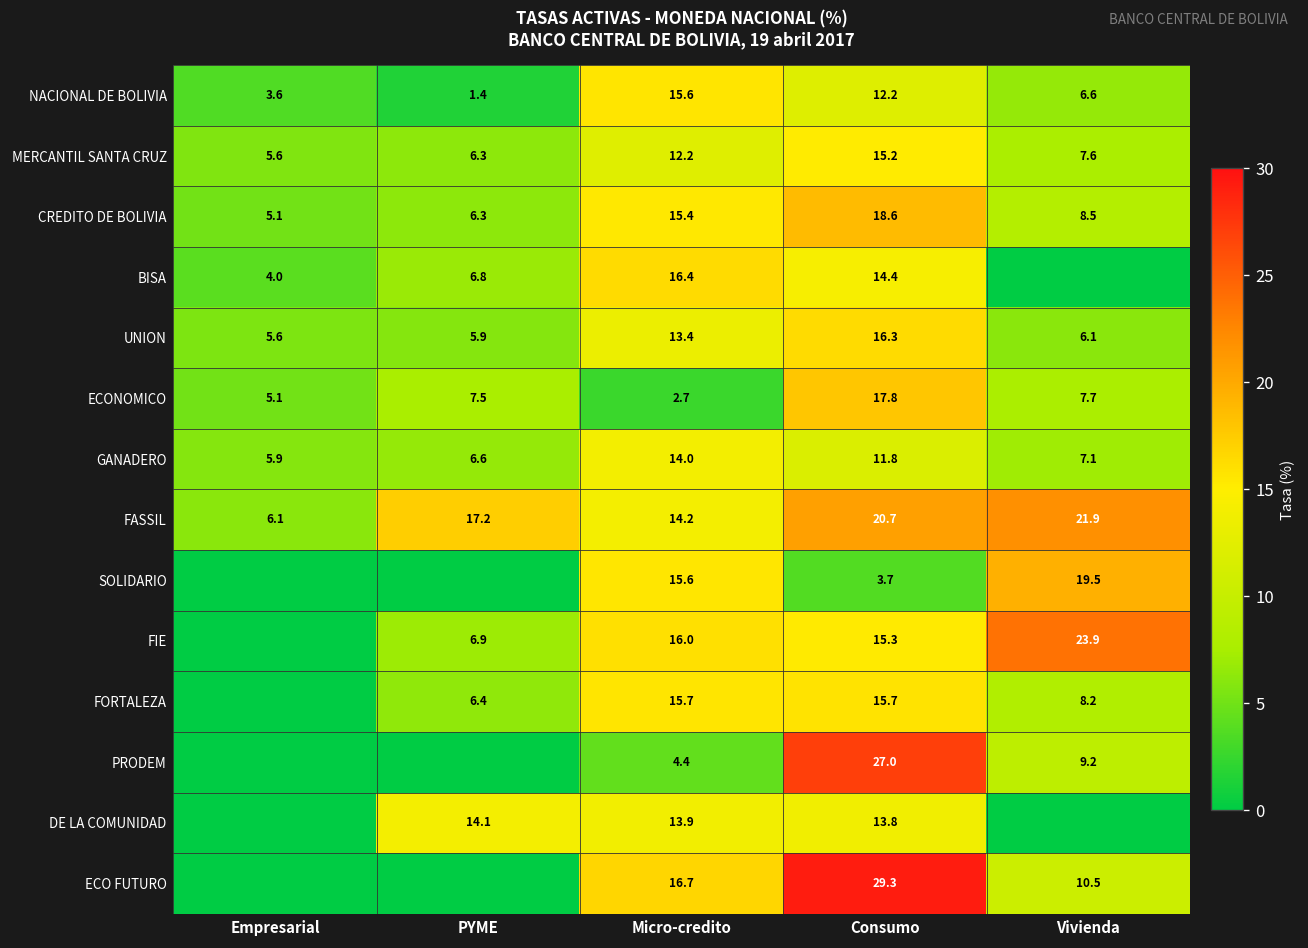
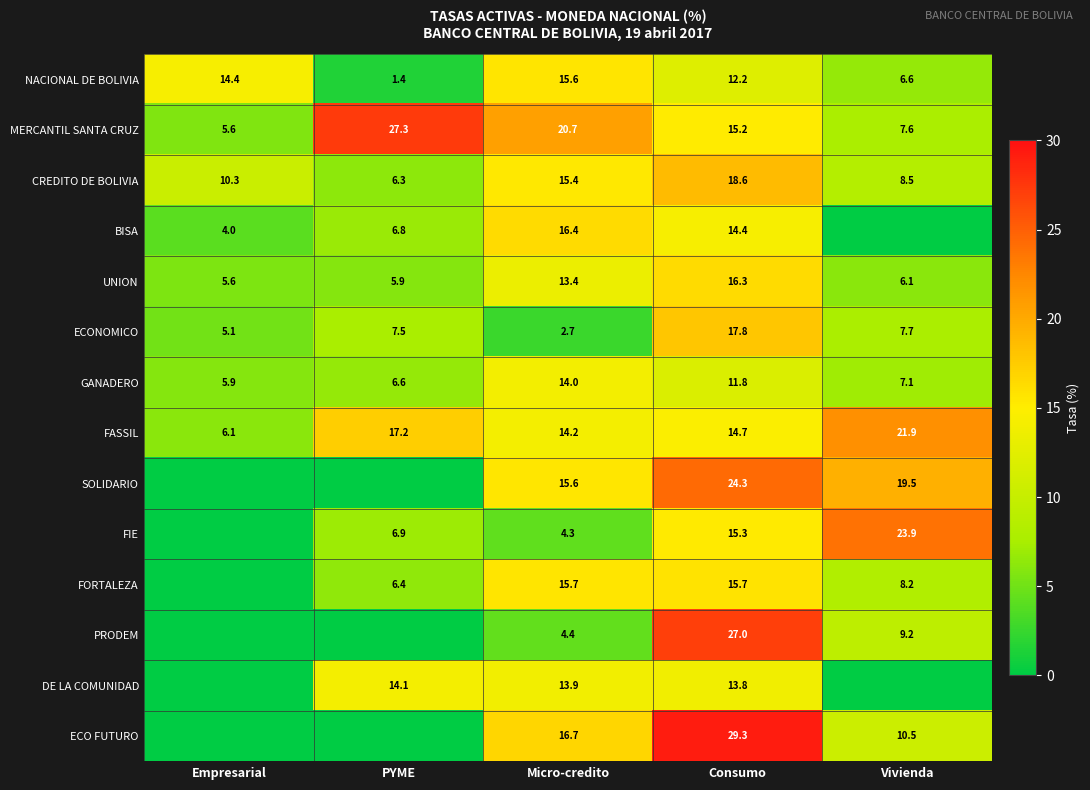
NACIONAL DE BOLIVIA, Empresarial: 3.6 -> 14.4
MERCANTIL SANTA CRUZ, PYME: 6.3 -> 27.3
MERCANTIL SANTA CRUZ, Micro-credito: 12.2 -> 20.7
CREDITO DE BOLIVIA, Empresarial: 5.1 -> 10.3
FASSIL, Consumo: 20.7 -> 14.7
SOLIDARIO, Consumo: 3.7 -> 24.3
FIE, Micro-credito: 16.0 -> 4.3
